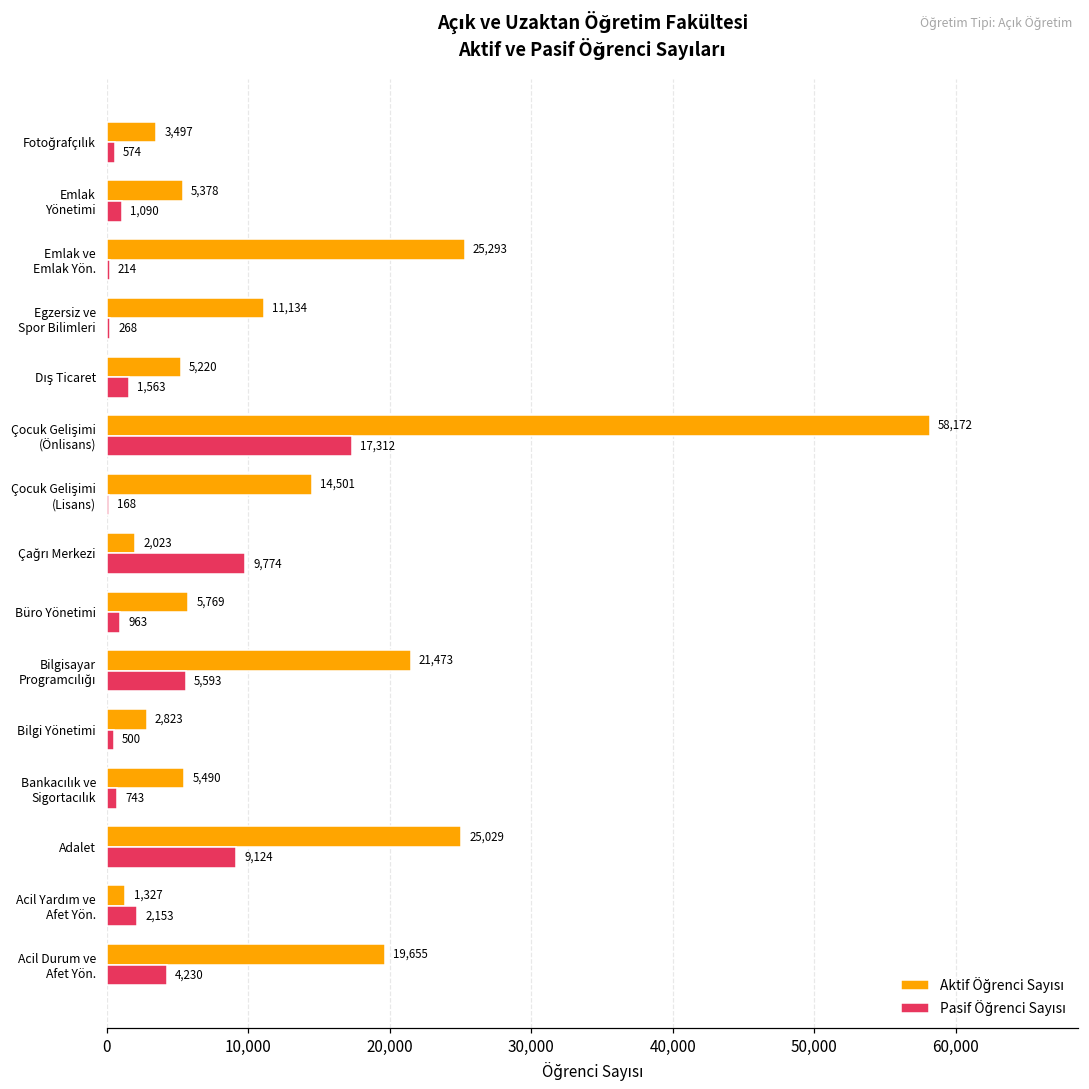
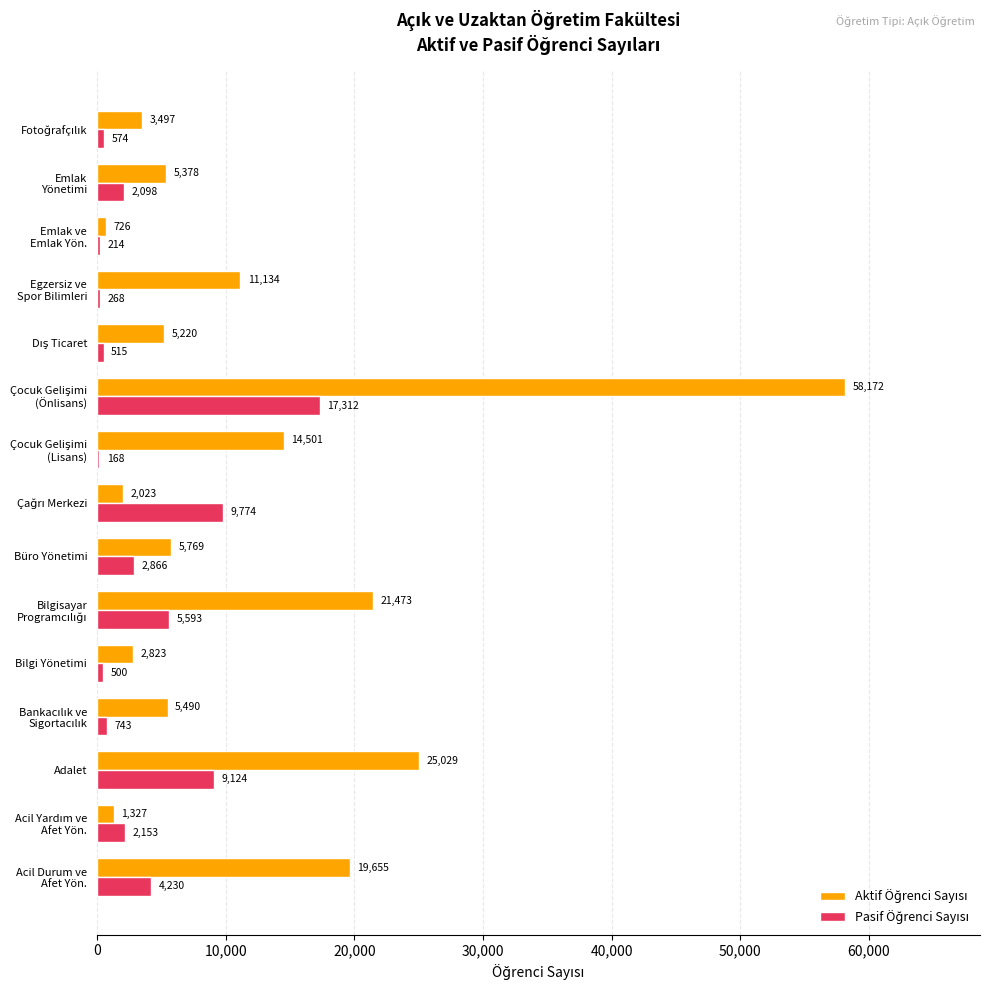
Pasif Öğrenci Sayısı, Emlak Yönetimi: 1,090 -> 2,098
Aktif Öğrenci Sayısı, Emlak ve Emlak Yön.: 25,293 -> 726
Pasif Öğrenci Sayısı, Dış Ticaret: 1,563 -> 515
Pasif Öğrenci Sayısı, Büro Yönetimi: 963 -> 2,866
